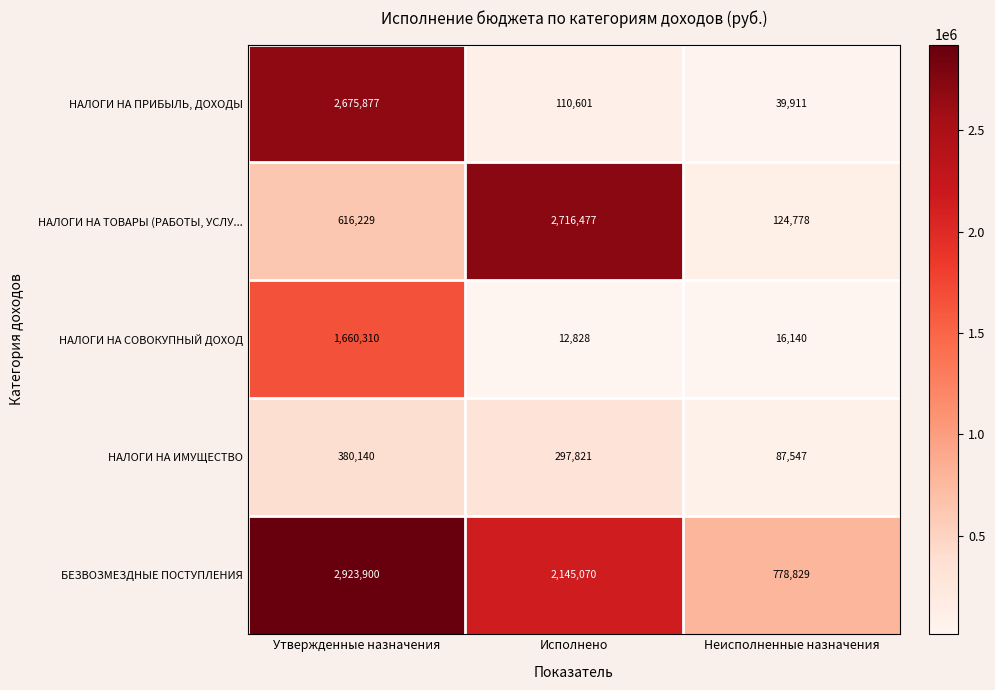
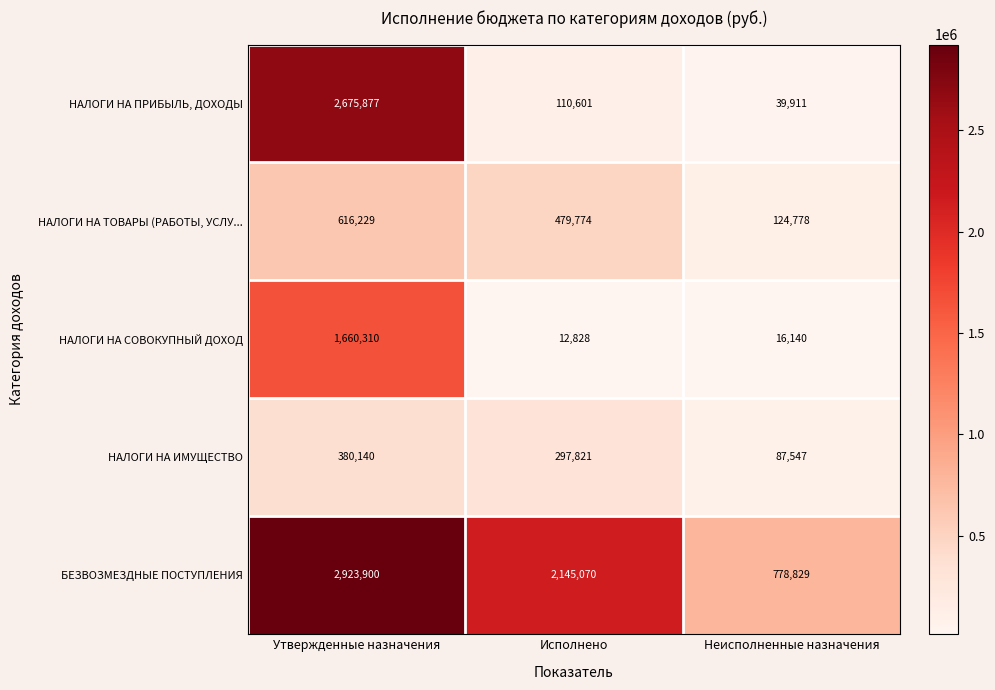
НАЛОГИ НА ТОВАРЫ (РАБОТЫ, УСЛУ..., Исполнено: 2,716,477 -> 479,774
